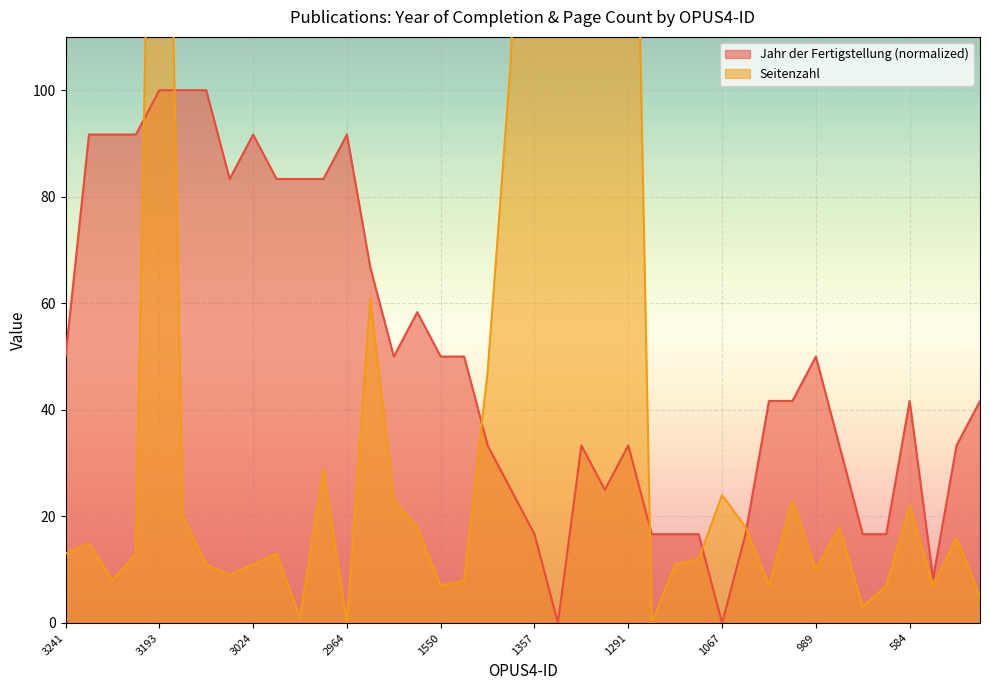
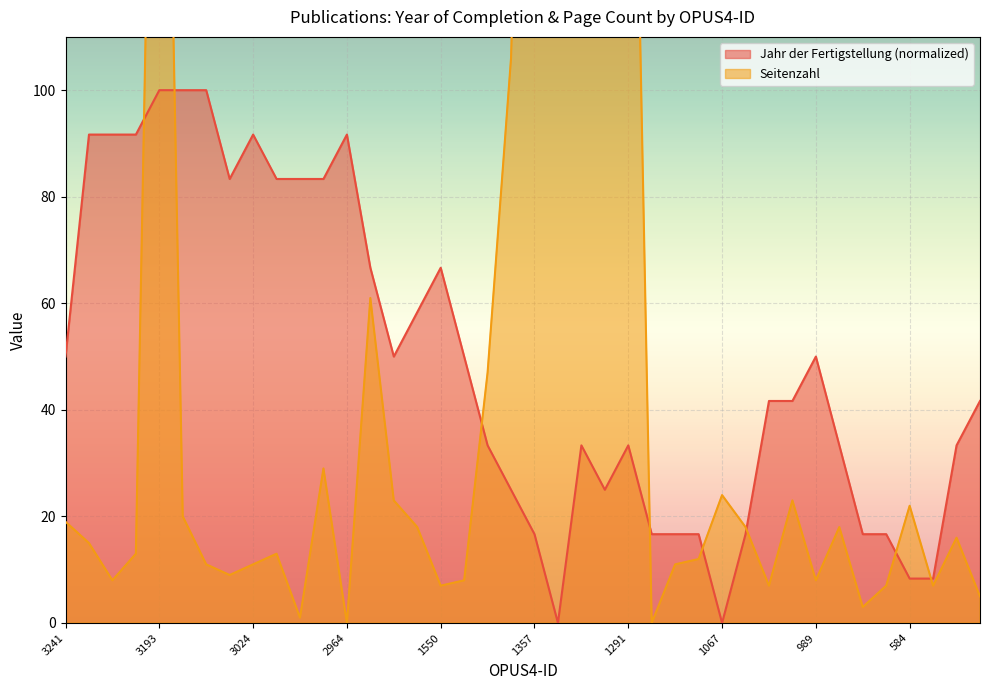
Seitenzahl, 3241: 13 -> 19
Jahr der Fertigstellung (normalized), 1550: 50 -> 67
Seitenzahl, 989: 10 -> 8
Jahr der Fertigstellung (normalized), 584: 42 -> 8
